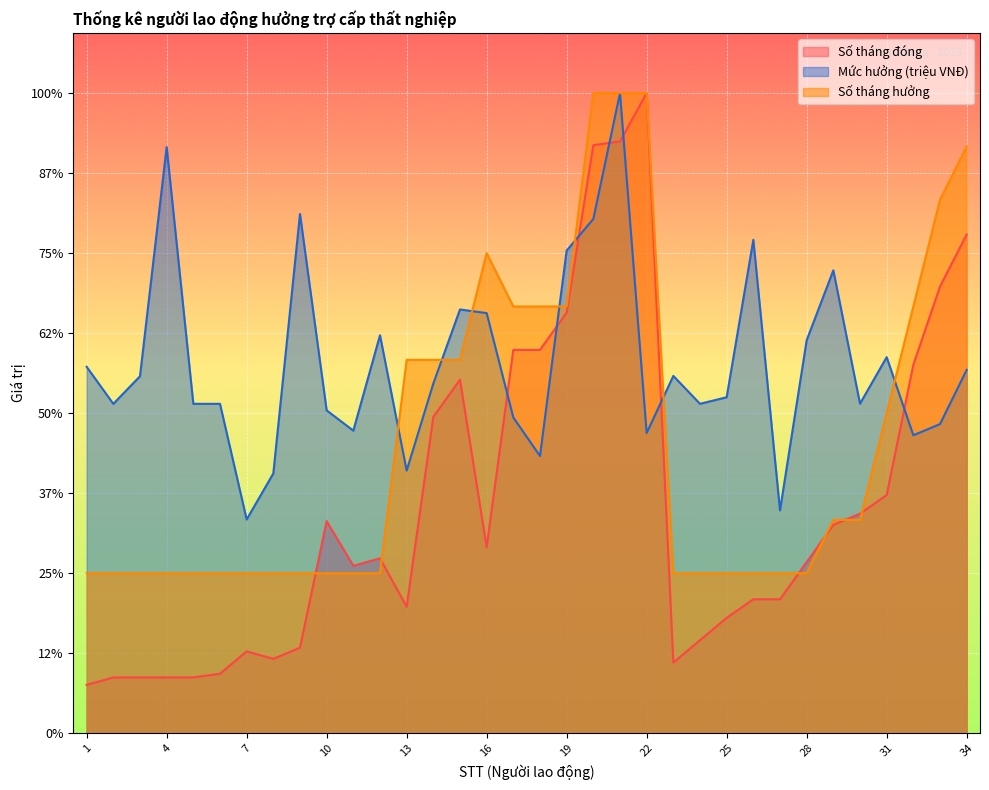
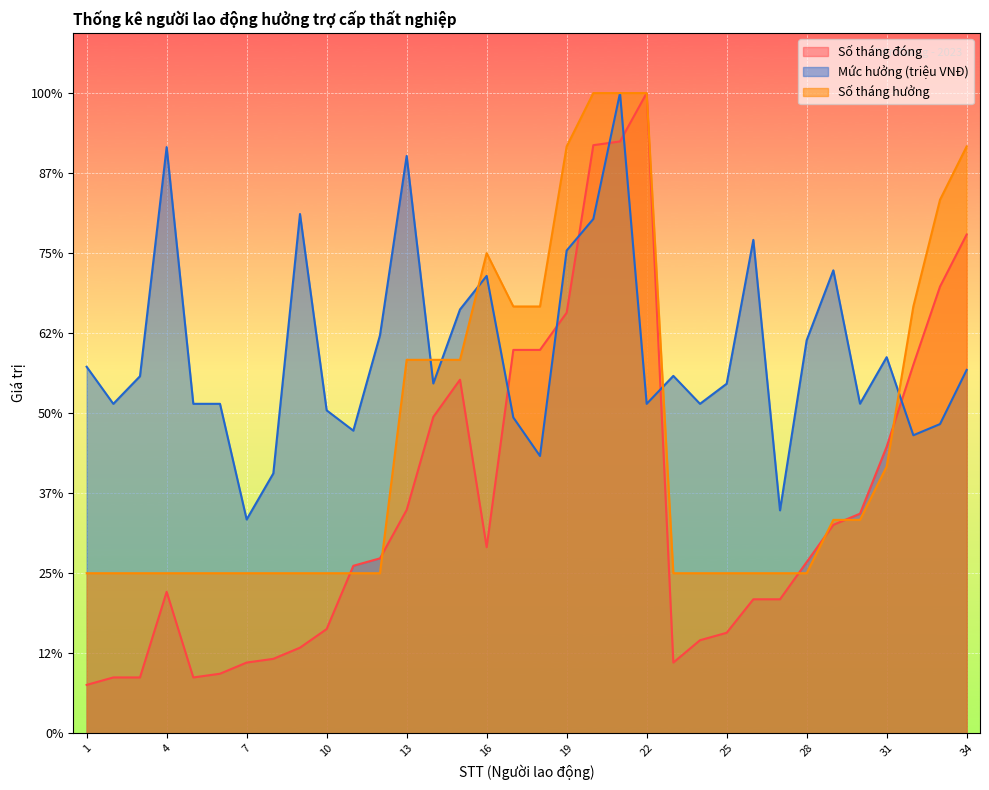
Số tháng đóng, 4: 9% -> 22%
Số tháng đóng, 7: 13% -> 11%
Số tháng đóng, 10: 33% -> 16%
Số tháng đóng, 13: 20% -> 35%
Mức hưởng (triệu VNĐ), 13: 41% -> 90%
Mức hưởng (triệu VNĐ), 16: 66% -> 71%
Số tháng hưởng, 19: 67% -> 92%
Mức hưởng (triệu VNĐ), 22: 47% -> 51%
Số tháng đóng, 25: 18% -> 16%
Mức hưởng (triệu VNĐ), 25: 52% -> 55%
Số tháng đóng, 31: 37% -> 45%
Số tháng hưởng, 31: 50% -> 42%
